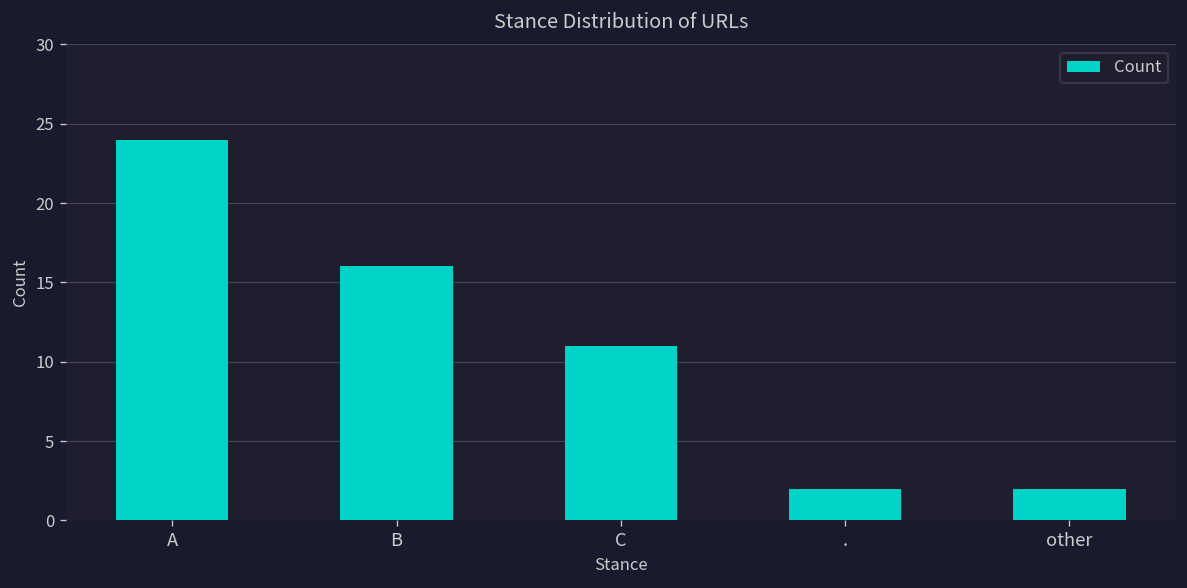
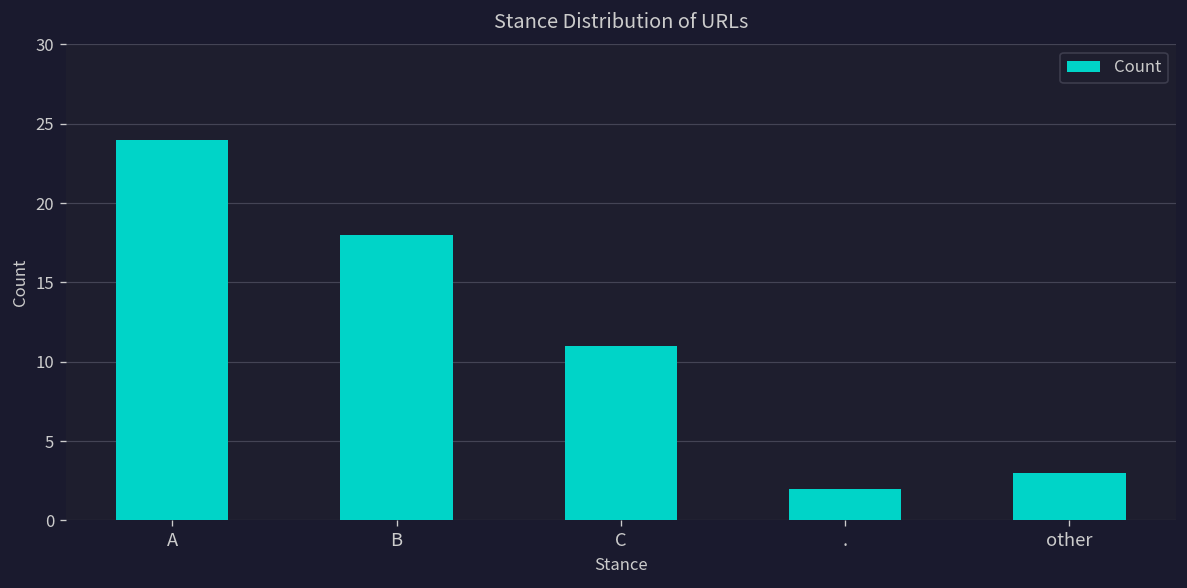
B: 16 -> 18
other: 2 -> 3
